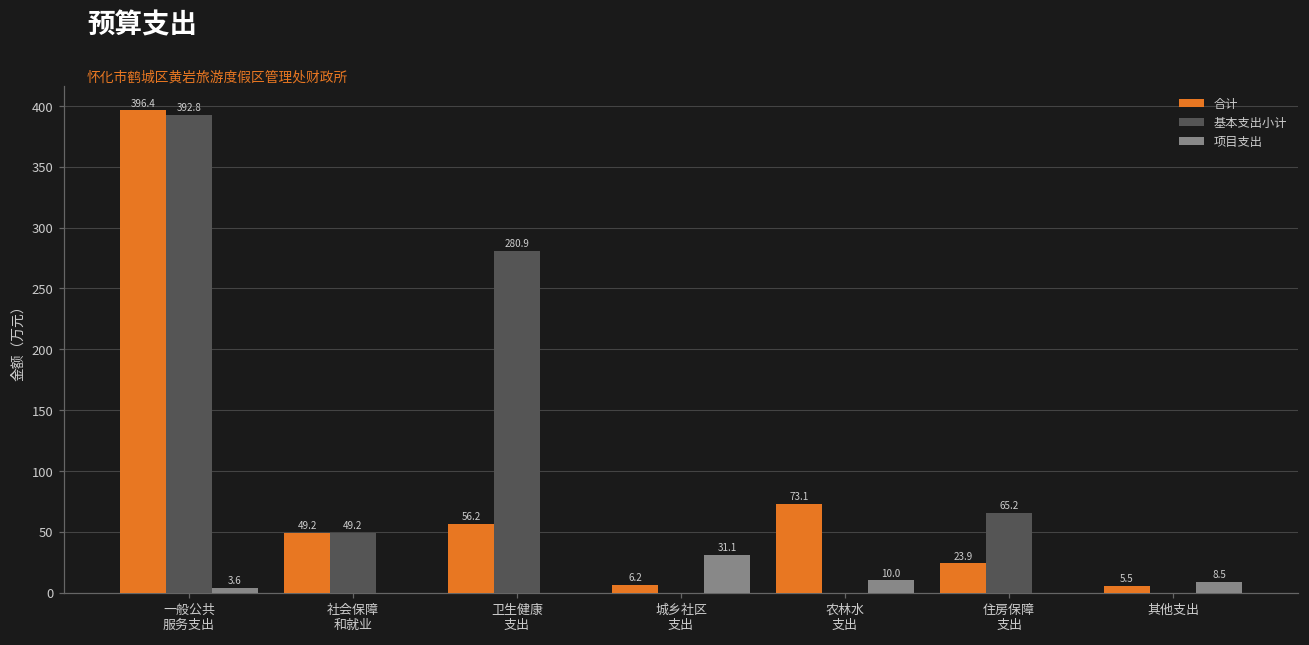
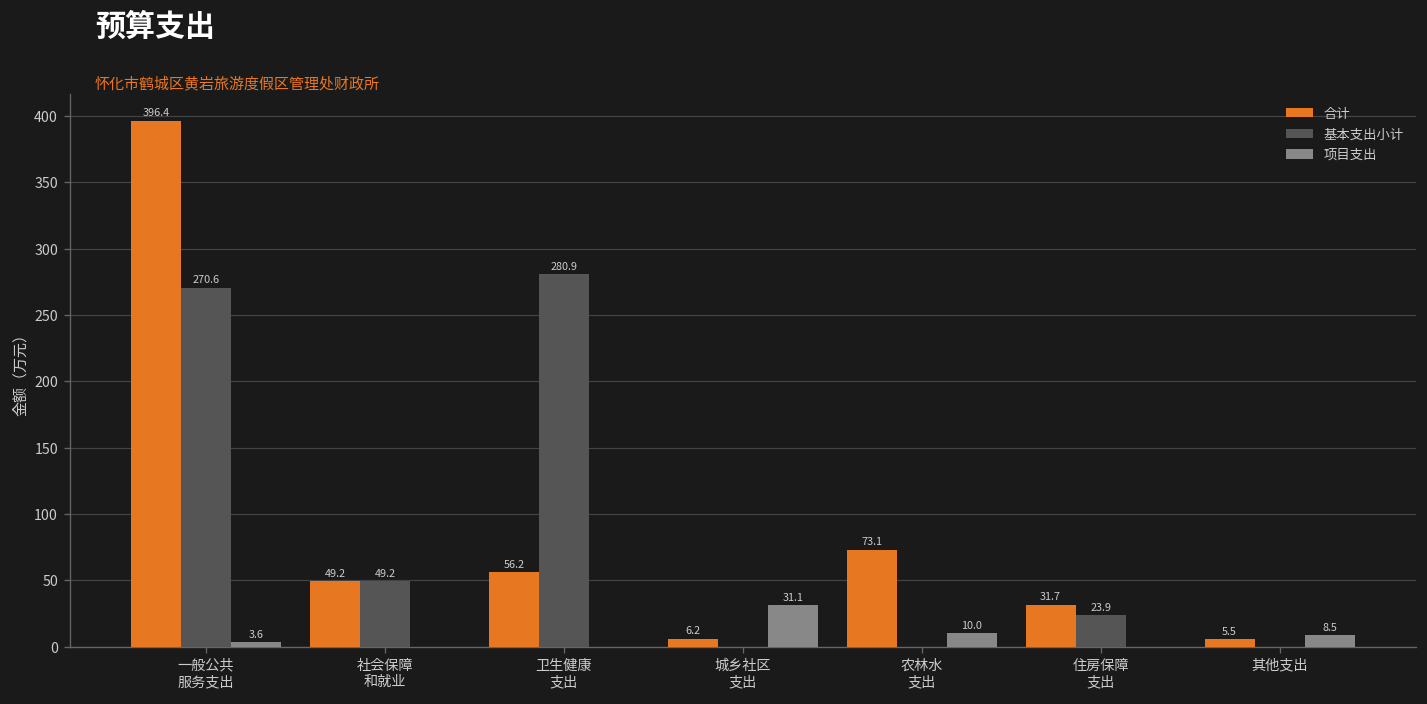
基本支出小计, 一般公共 服务支出: 392.8 -> 270.6
合计, 住房保障 支出: 23.9 -> 31.7
基本支出小计, 住房保障 支出: 65.2 -> 23.9
